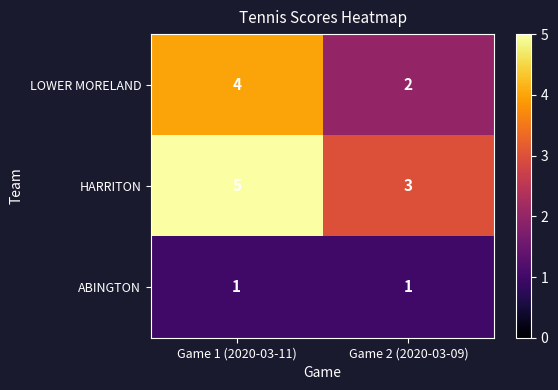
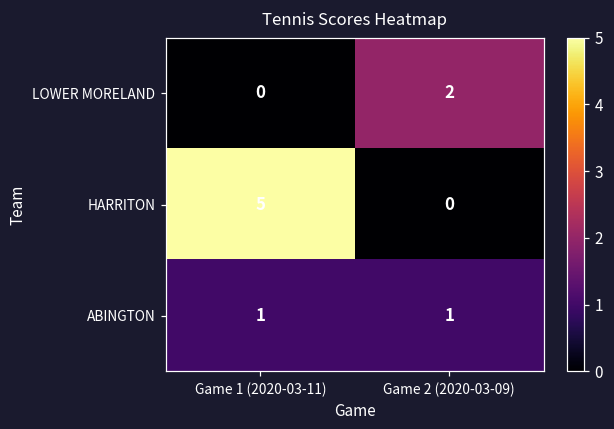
LOWER MORELAND, Game 1 (2020-03-11): 4 -> 0
HARRITON, Game 2 (2020-03-09): 3 -> 0
